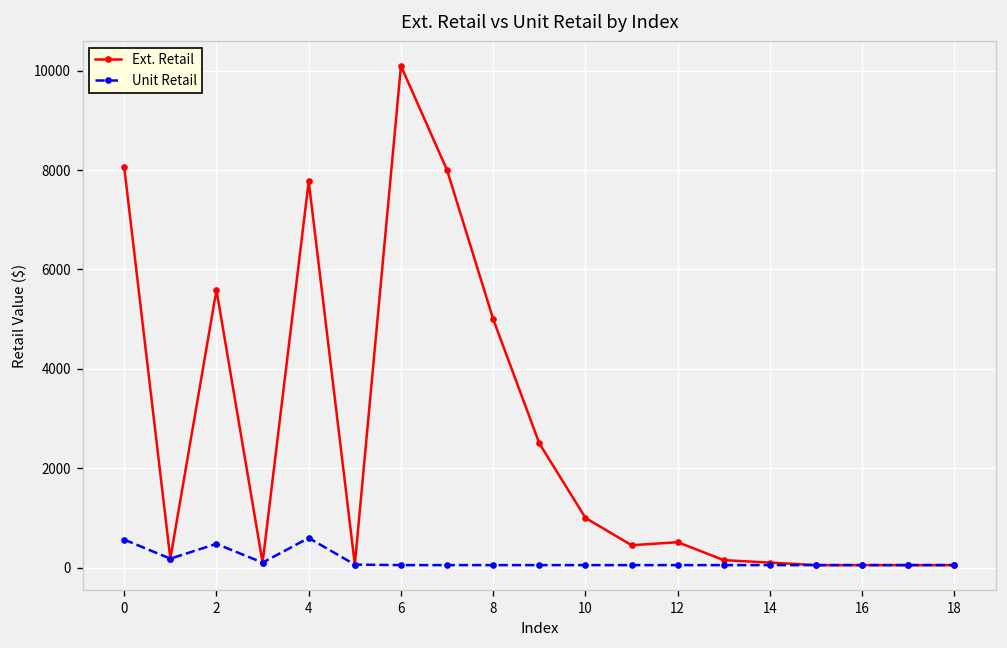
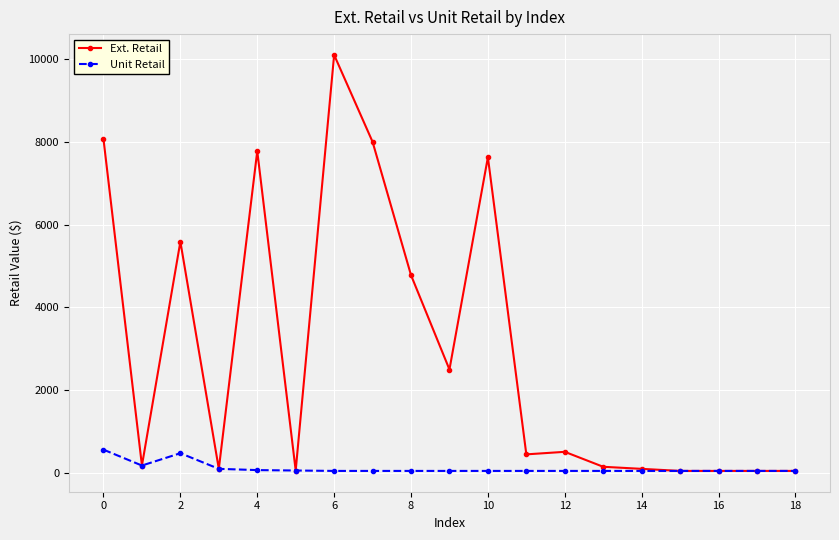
Unit Retail, 4: 600 -> 100
Ext. Retail, 8: 5000 -> 4800
Ext. Retail, 10: 1000 -> 7600
